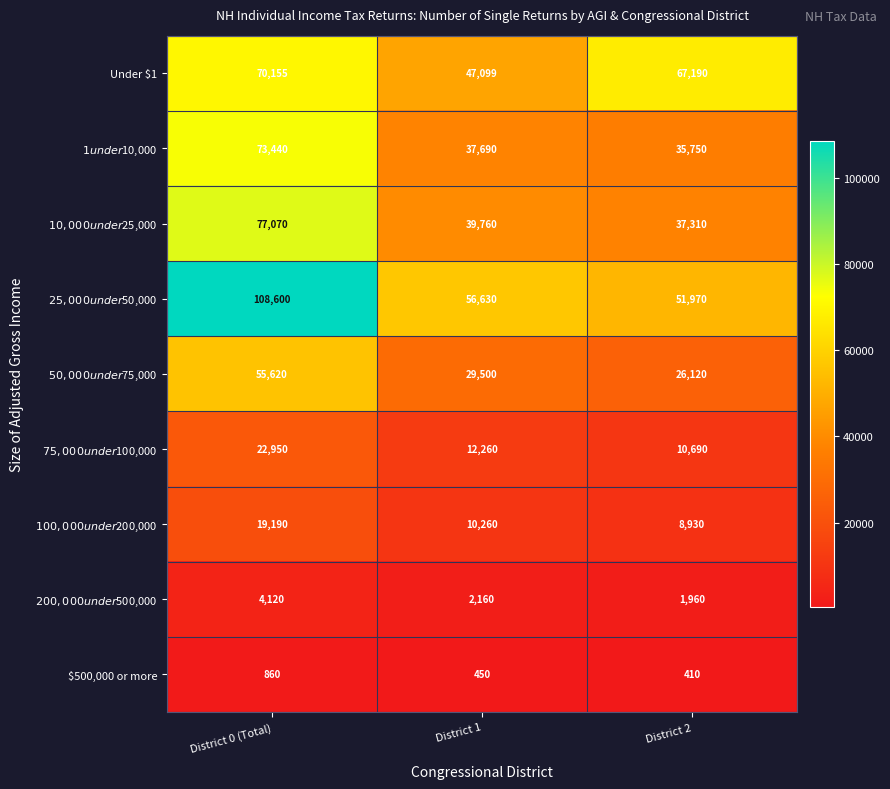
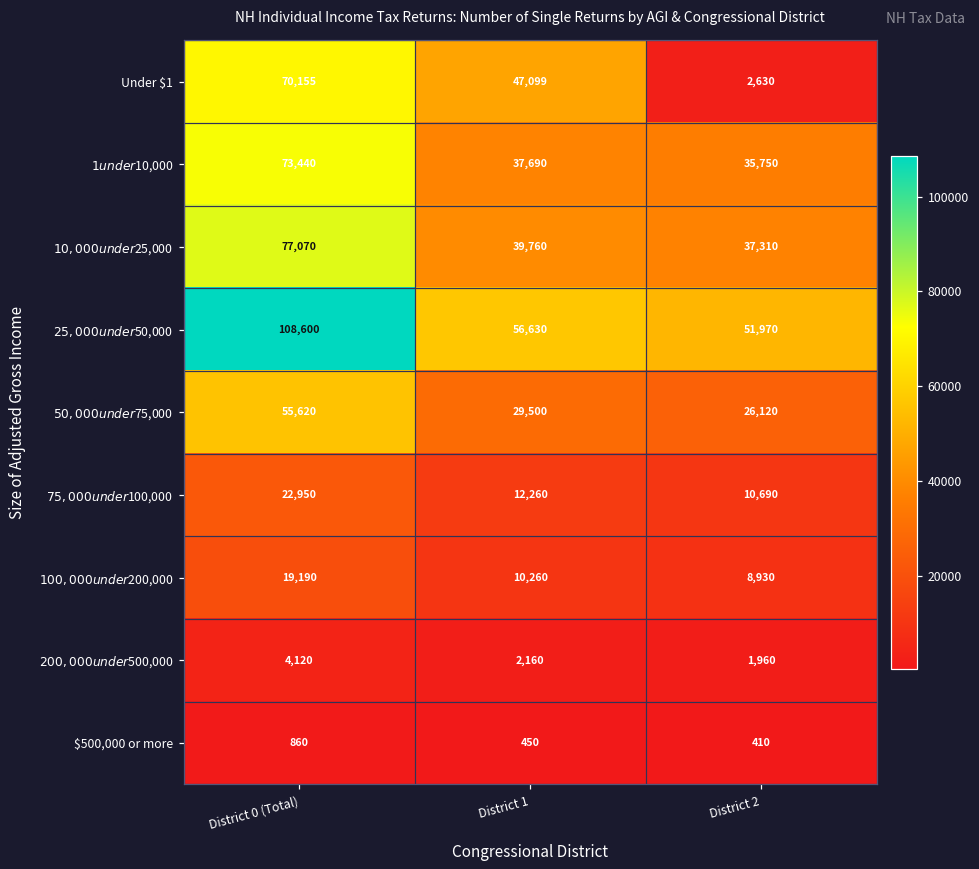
Under $1, District 2: 67,190 -> 2,630
